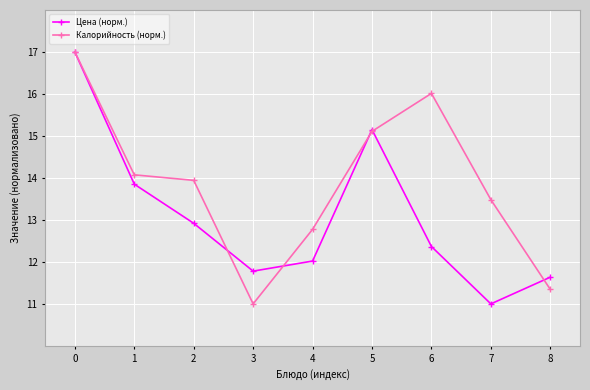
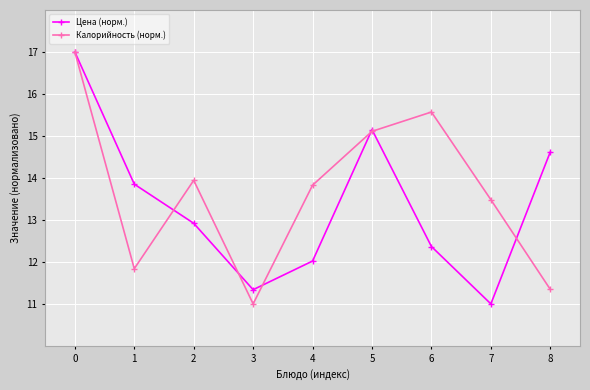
Калорийность (норм.), 1: 14.1 -> 11.8
Цена (норм.), 3: 11.8 -> 11.3
Калорийность (норм.), 4: 12.8 -> 13.8
Калорийность (норм.), 6: 16.0 -> 15.6
Цена (норм.), 8: 11.6 -> 14.6
